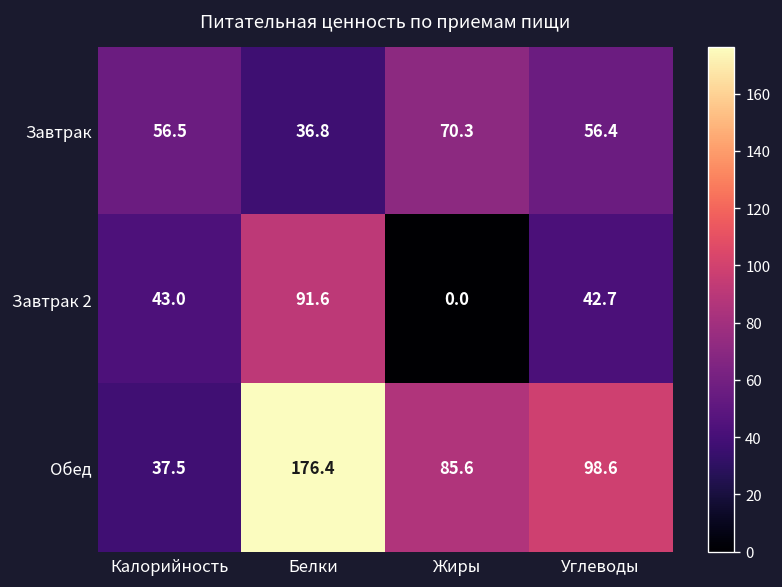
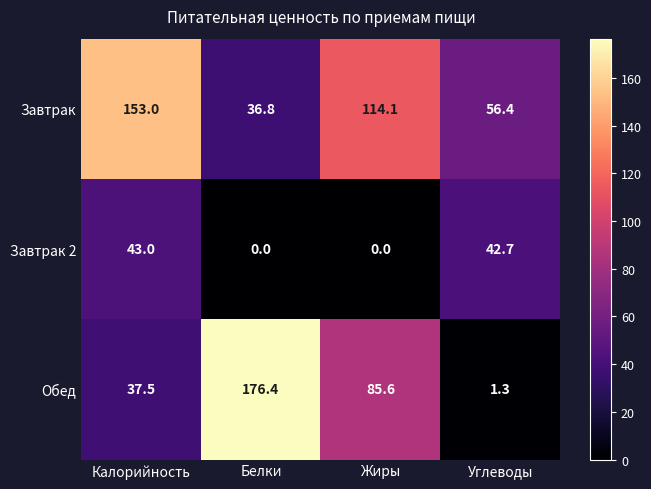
Завтрак, Калорийность: 56.5 -> 153.0
Завтрак, Жиры: 70.3 -> 114.1
Завтрак 2, Белки: 91.6 -> 0.0
Обед, Углеводы: 98.6 -> 1.3
